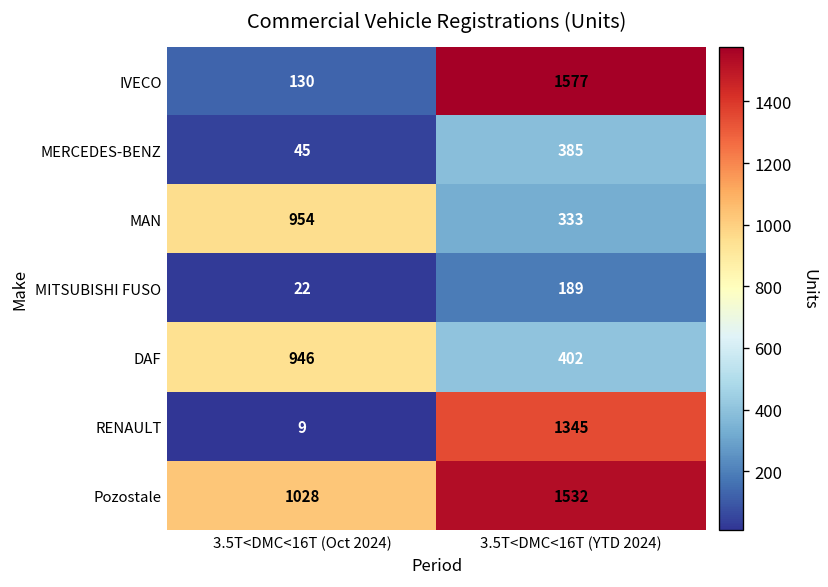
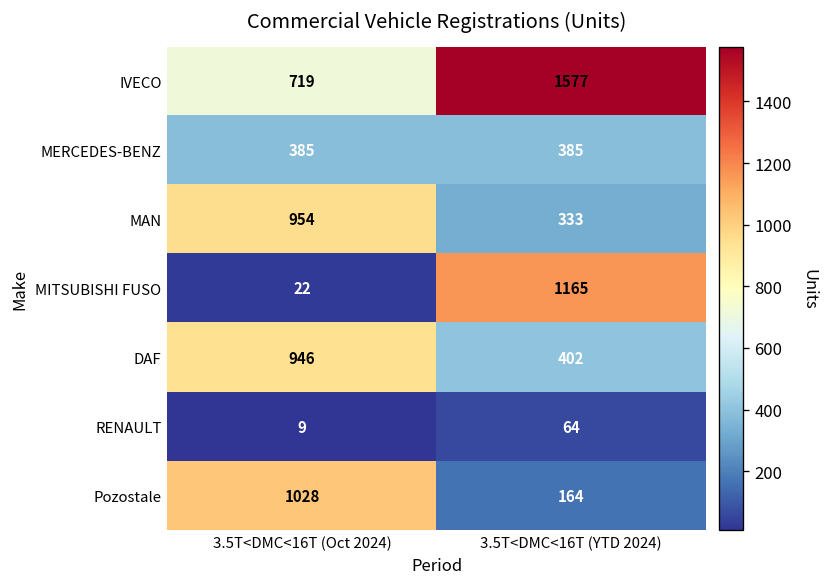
IVECO, 3.5T<DMC<16T (Oct 2024): 130 -> 719
MERCEDES-BENZ, 3.5T<DMC<16T (Oct 2024): 45 -> 385
MITSUBISHI FUSO, 3.5T<DMC<16T (YTD 2024): 189 -> 1165
RENAULT, 3.5T<DMC<16T (YTD 2024): 1345 -> 64
Pozostale, 3.5T<DMC<16T (YTD 2024): 1532 -> 164
